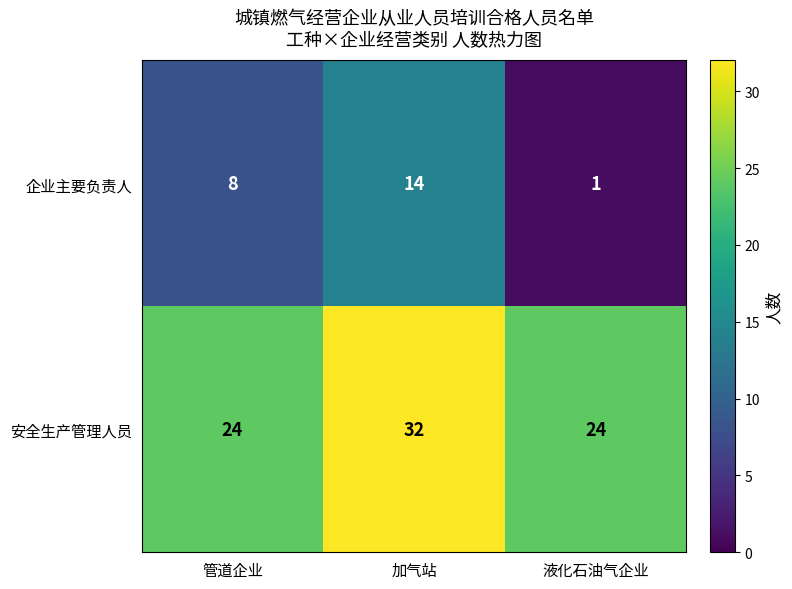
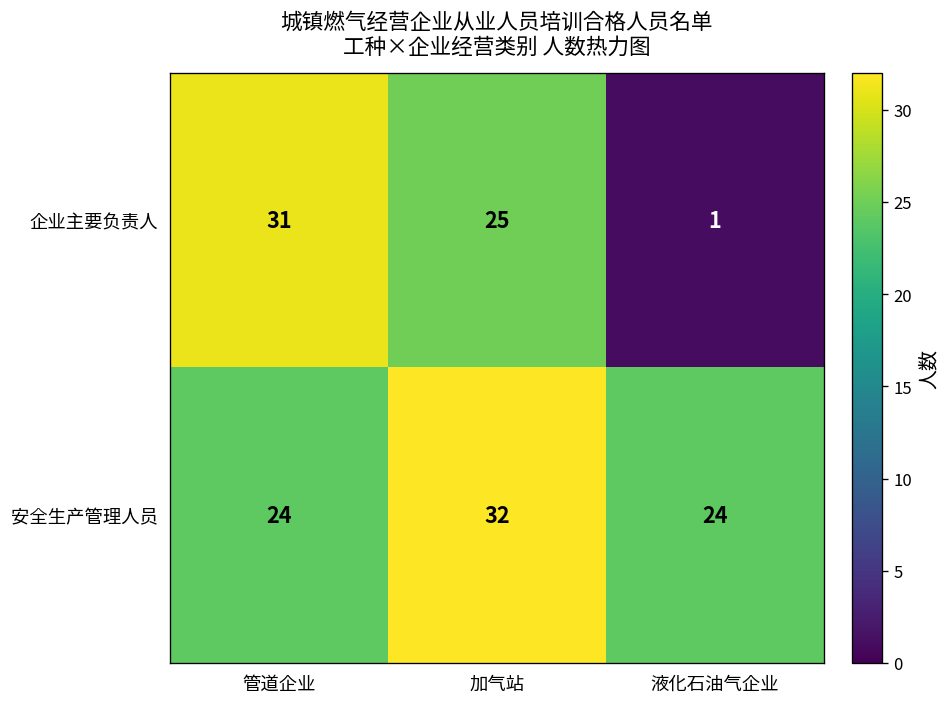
企业主要负责人, 管道企业: 8 -> 31
企业主要负责人, 加气站: 14 -> 25
